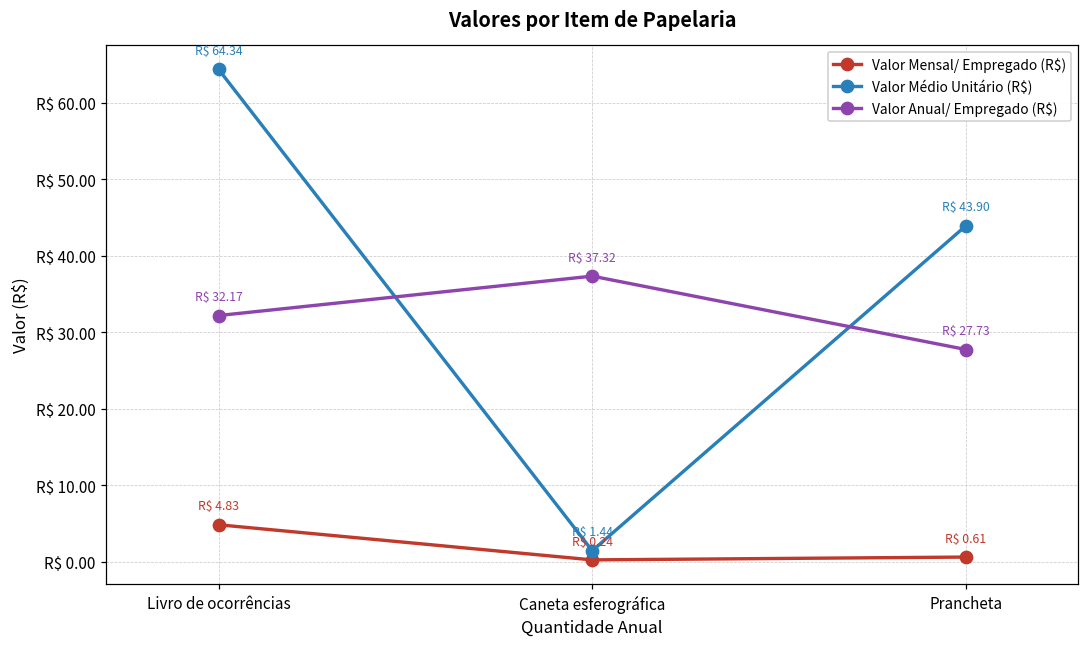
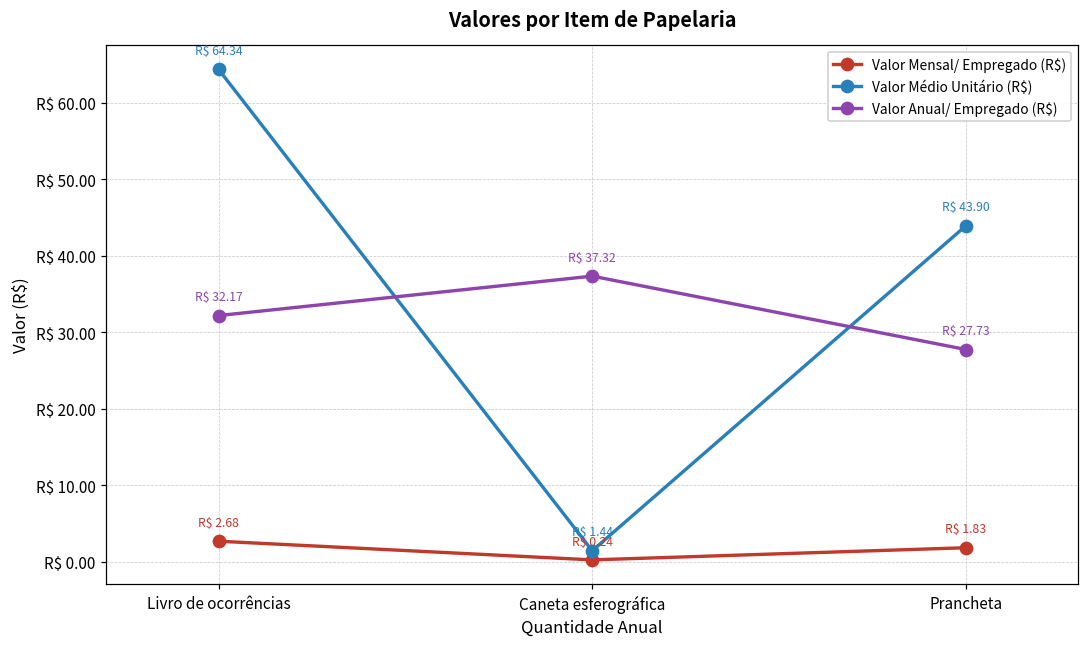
Valor Mensal/ Empregado (R$), Livro de ocorrências: 4.83 -> 2.68
Valor Mensal/ Empregado (R$), Prancheta: 0.61 -> 1.83
